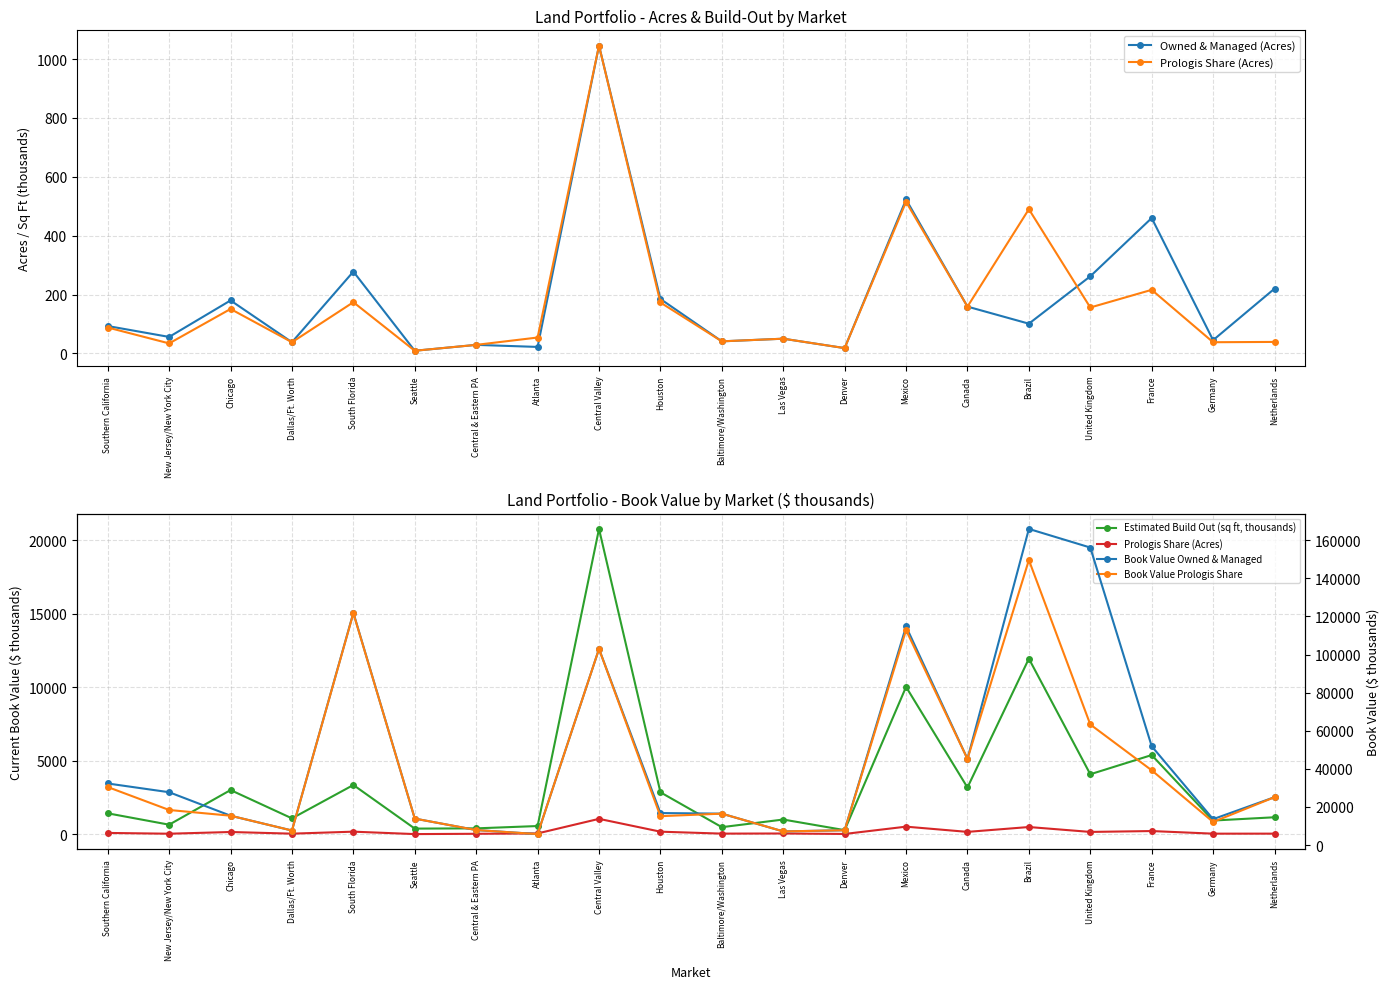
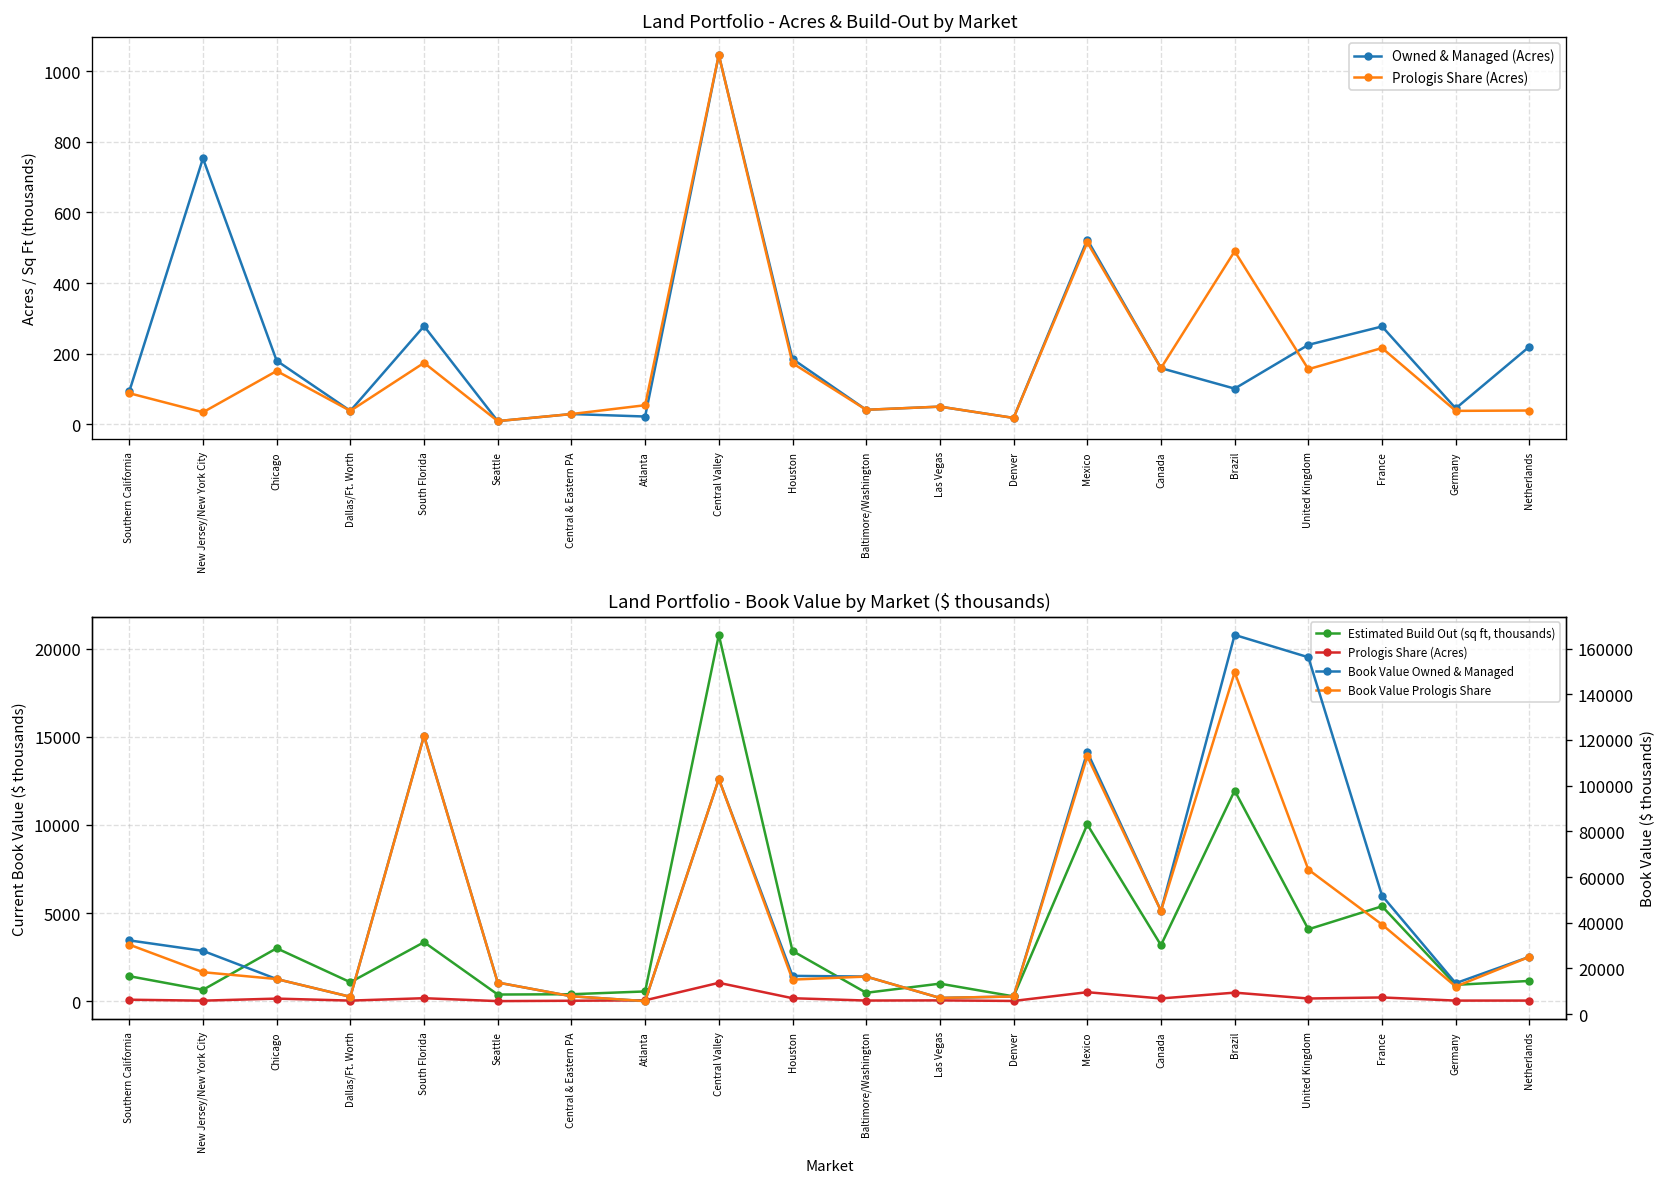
Land Portfolio - Acres & Build-Out by Market, Owned & Managed (Acres), New Jersey/New York City: 60 -> 750
Land Portfolio - Acres & Build-Out by Market, Owned & Managed (Acres), United Kingdom: 260 -> 230
Land Portfolio - Acres & Build-Out by Market, Owned & Managed (Acres), France: 460 -> 280
